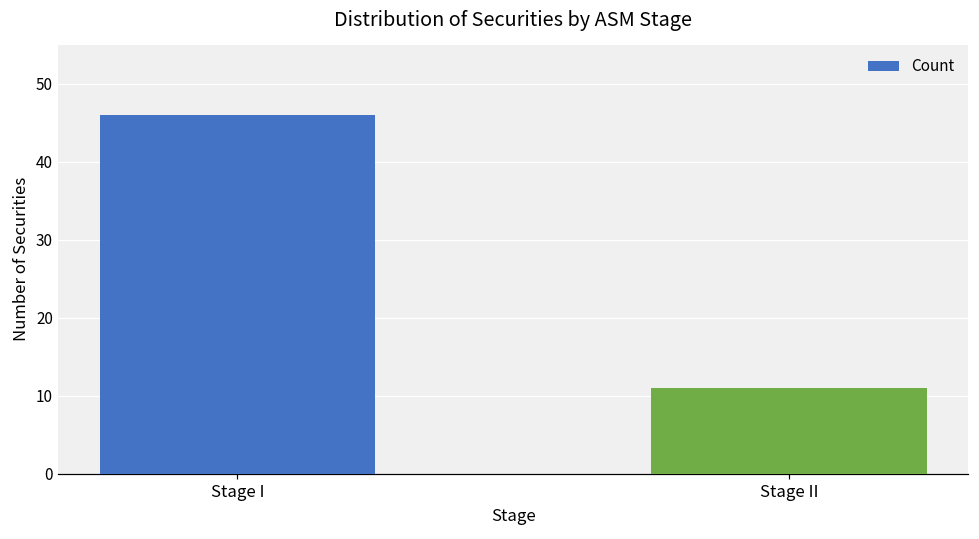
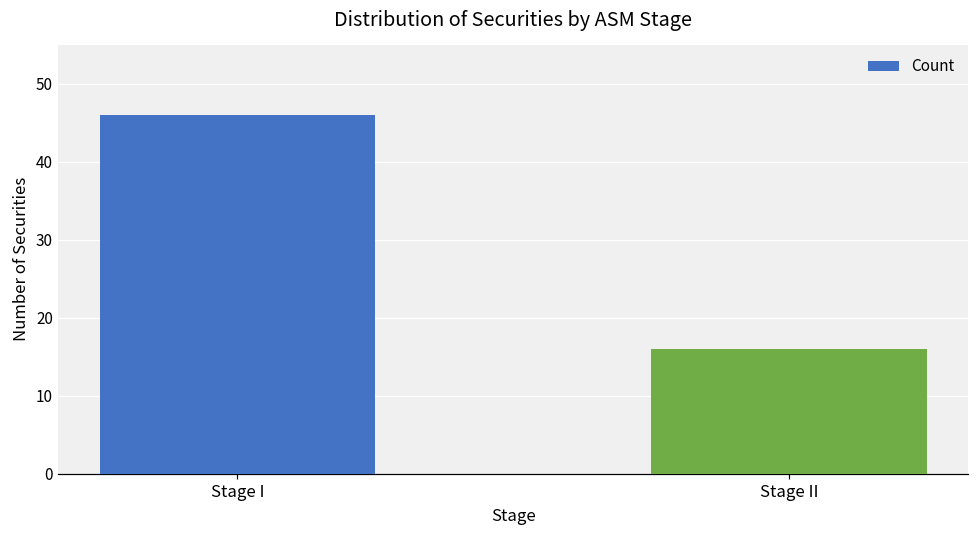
Stage II: 11 -> 16
